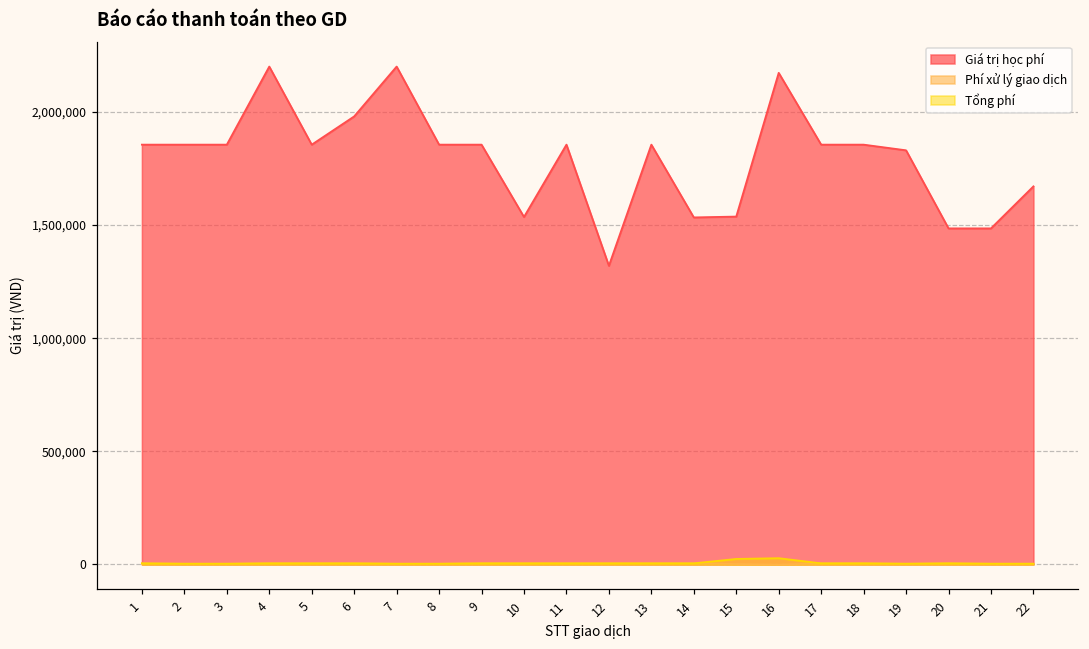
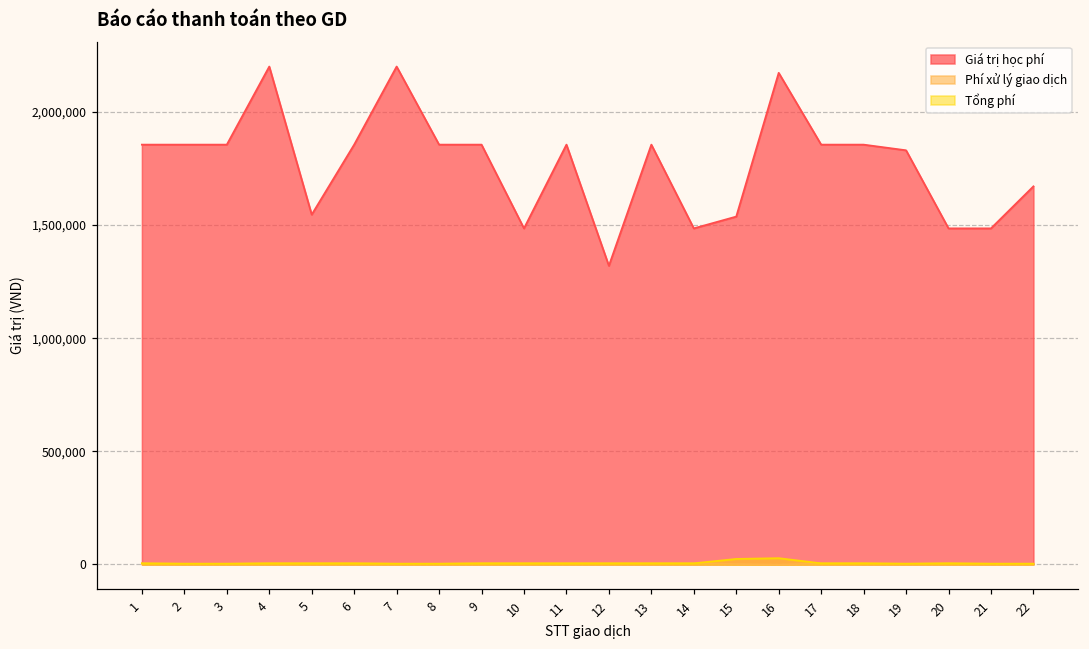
Giá trị học phí, 5: 1,860,000 -> 1,550,000
Giá trị học phí, 6: 1,980,000 -> 1,860,000
Giá trị học phí, 10: 1,540,000 -> 1,490,000
Giá trị học phí, 14: 1,530,000 -> 1,490,000
